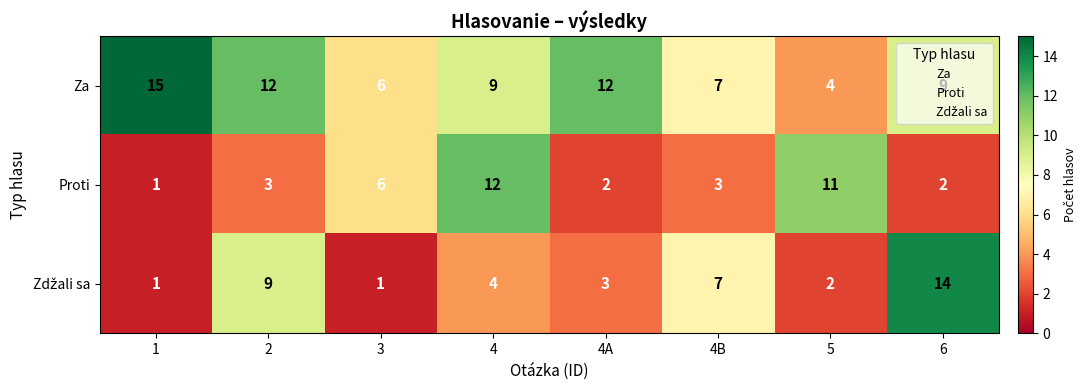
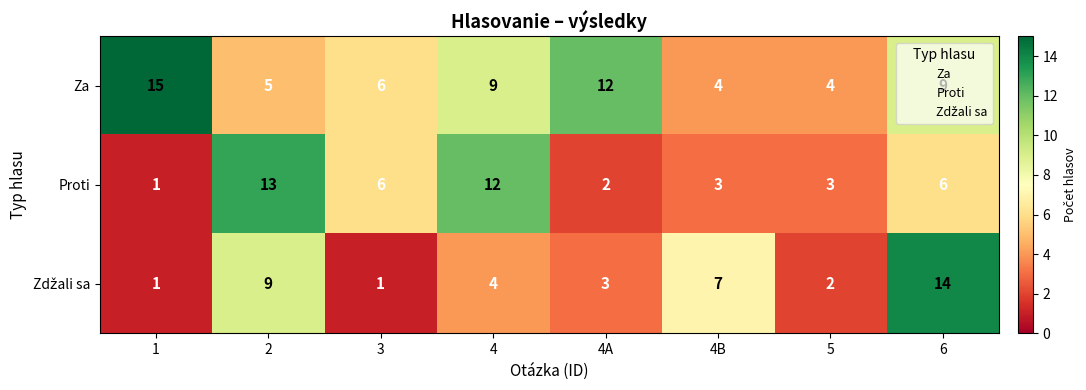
Za, 2: 12 -> 5
Za, 4B: 7 -> 4
Proti, 2: 3 -> 13
Proti, 5: 11 -> 3
Proti, 6: 2 -> 6
